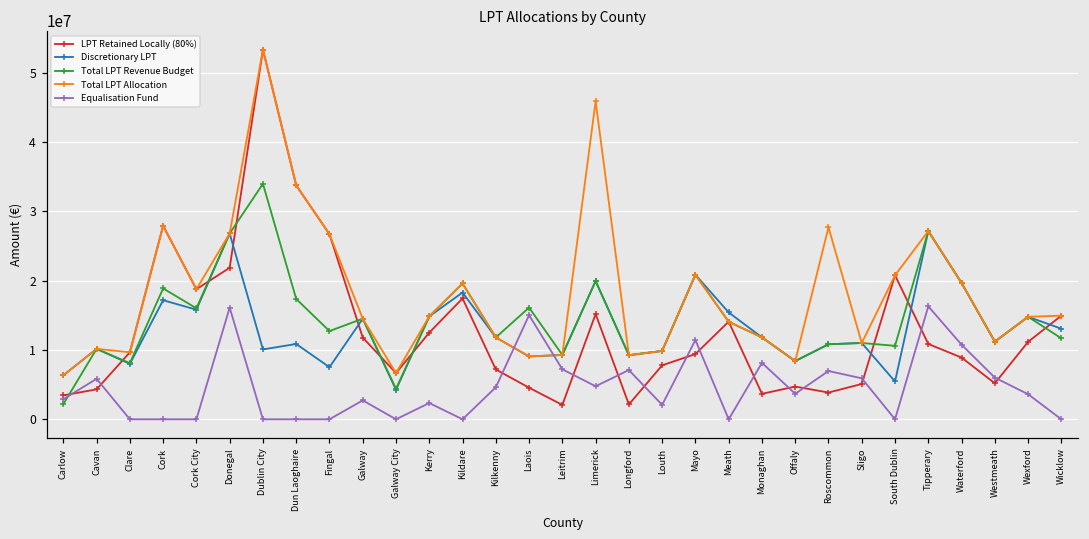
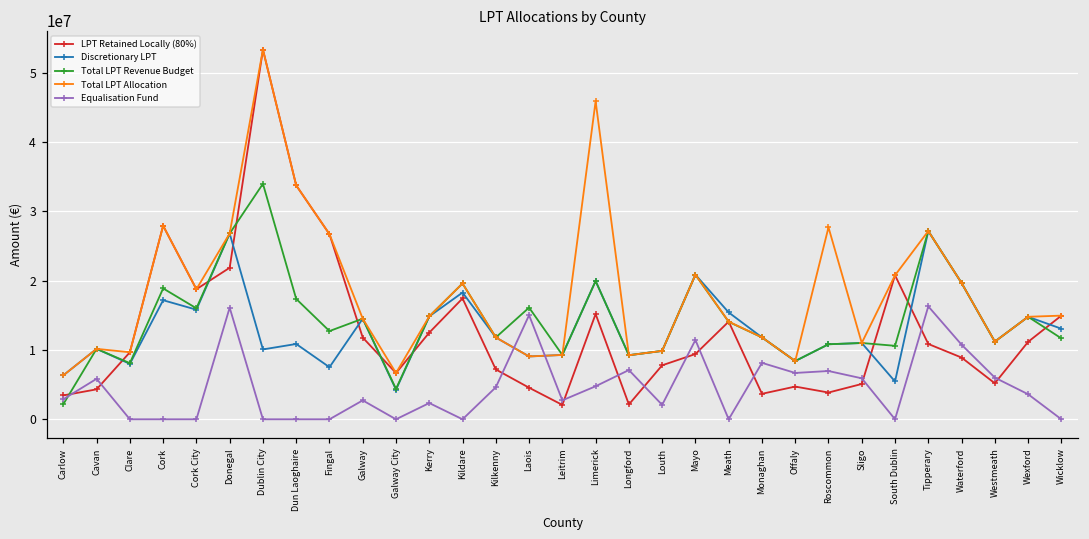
Equalisation Fund, Leitrim: 7000000 -> 3000000
Equalisation Fund, Offaly: 4000000 -> 7000000
